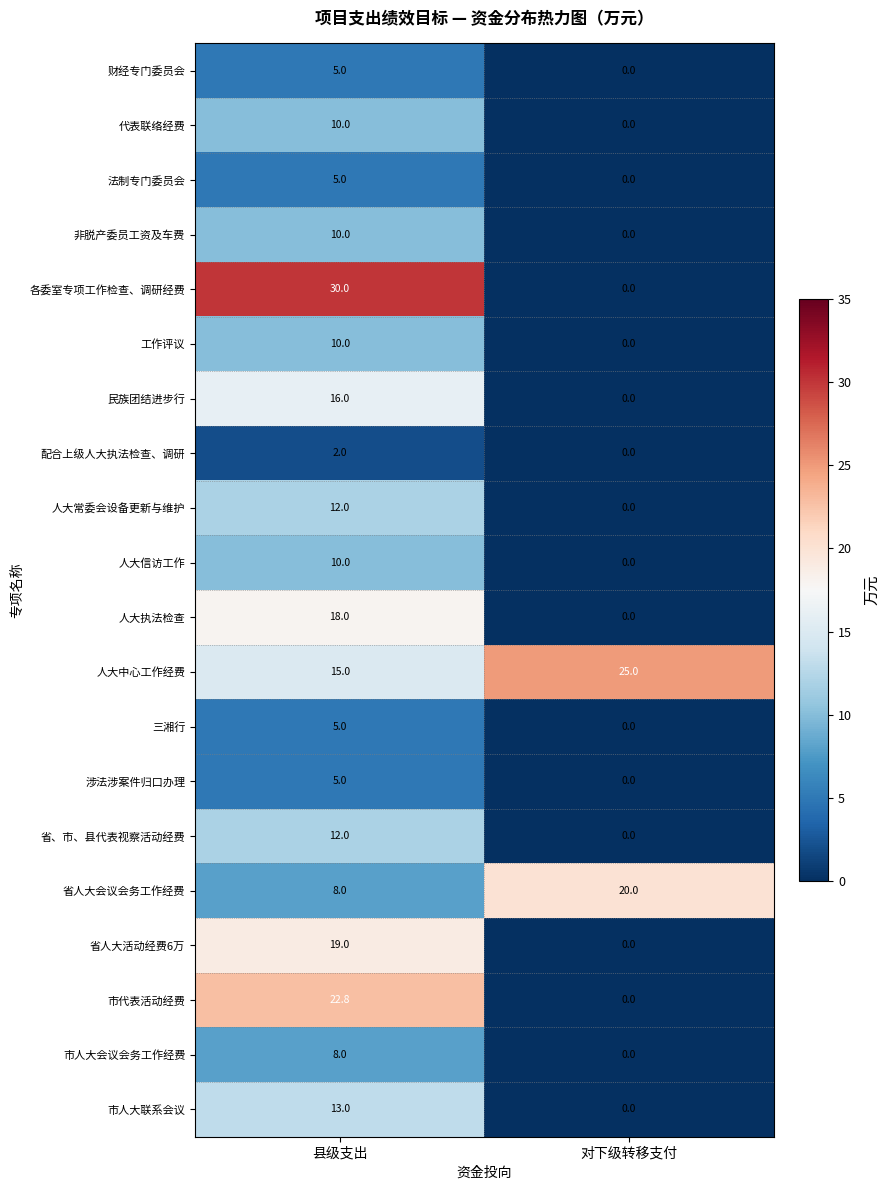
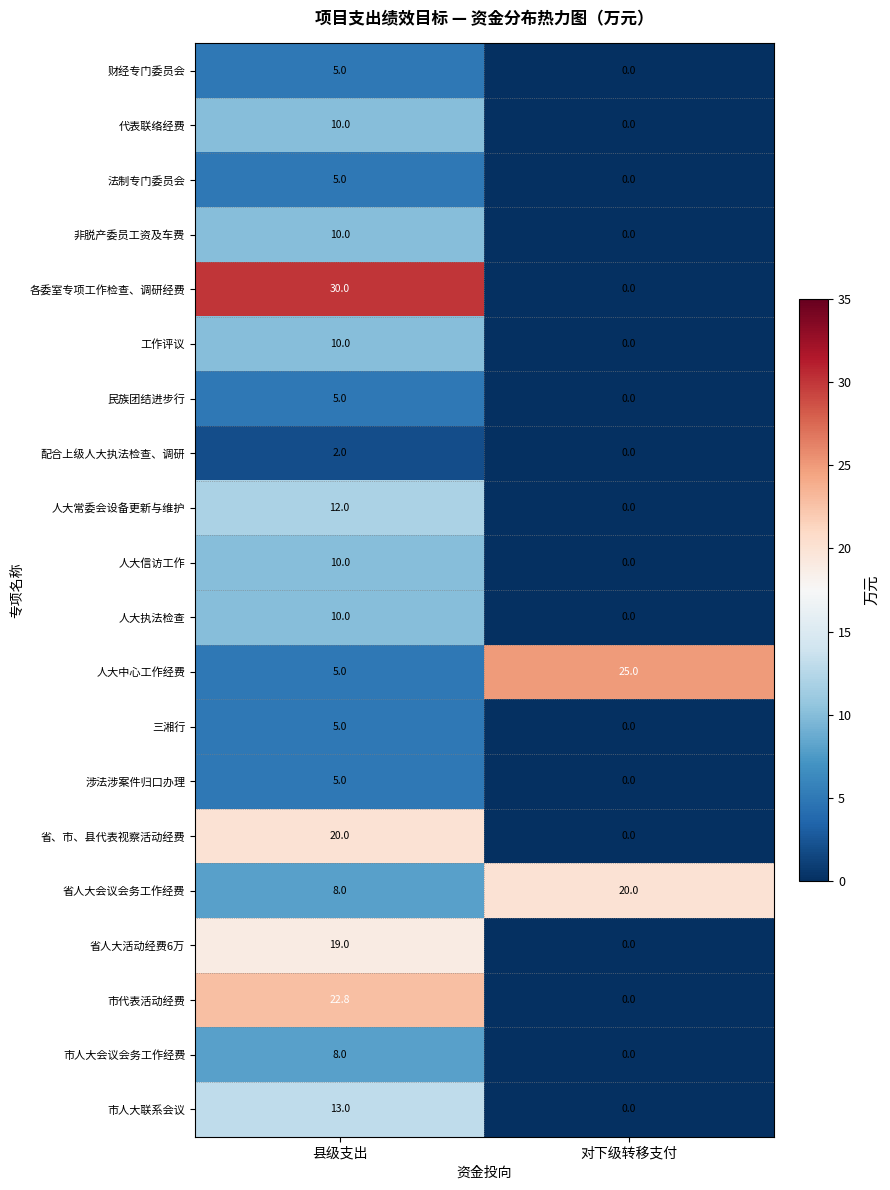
民族团结进步行, 县级支出: 16.0 -> 5.0
人大执法检查, 县级支出: 18.0 -> 10.0
人大中心工作经费, 县级支出: 15.0 -> 5.0
省、市、县代表视察活动经费, 县级支出: 12.0 -> 20.0
